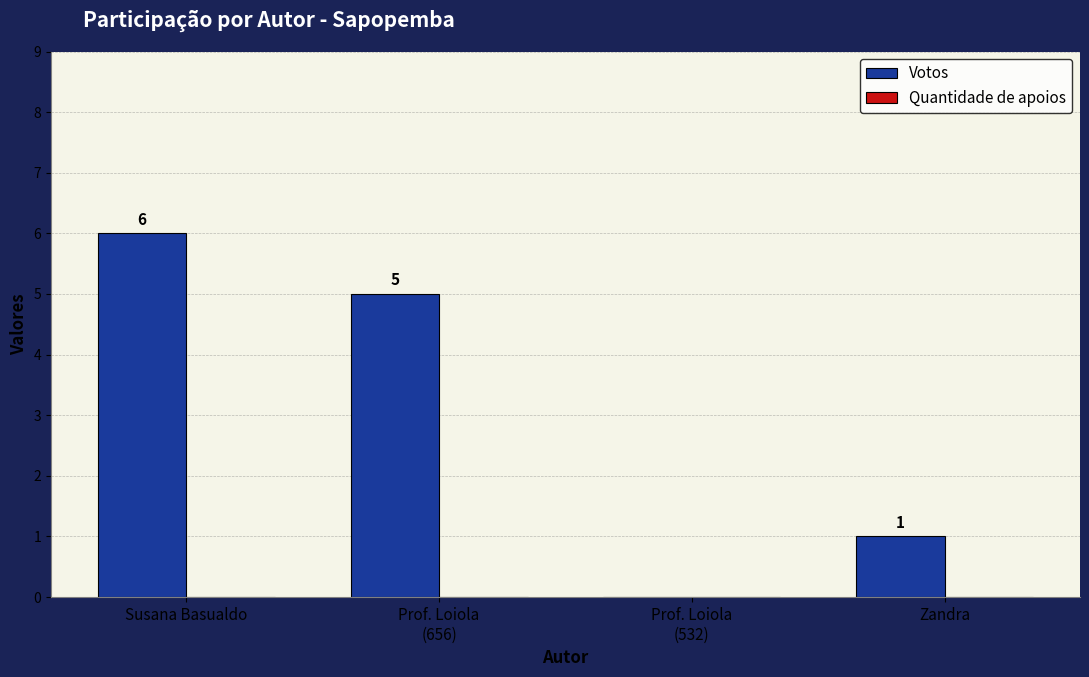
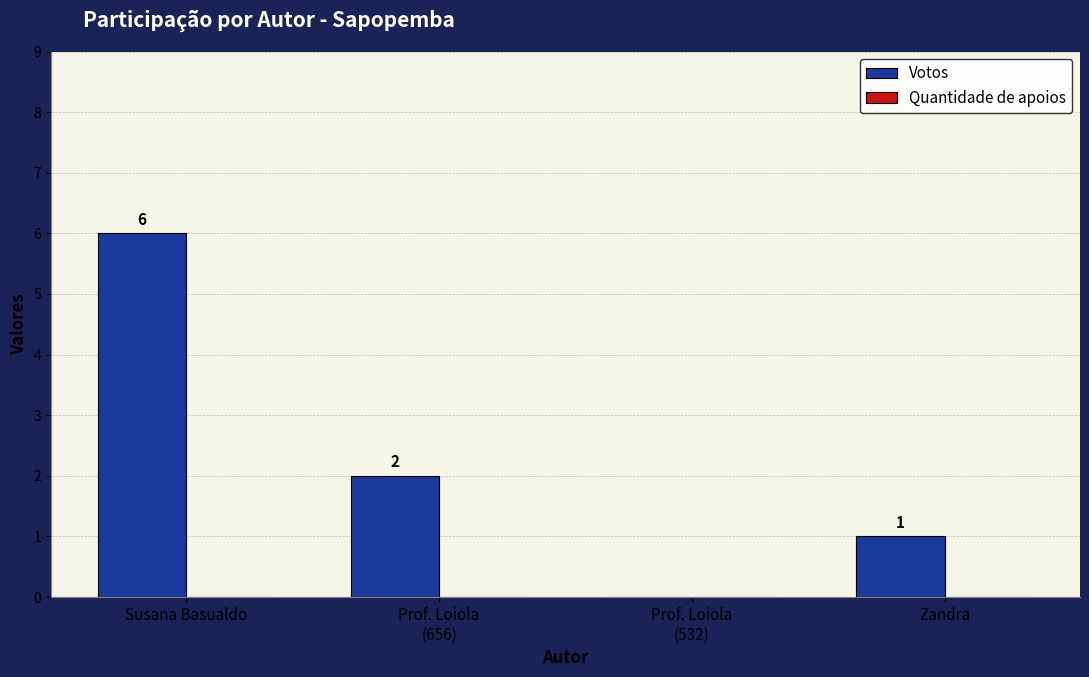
Votos, Prof. Loiola (656): 5 -> 2
